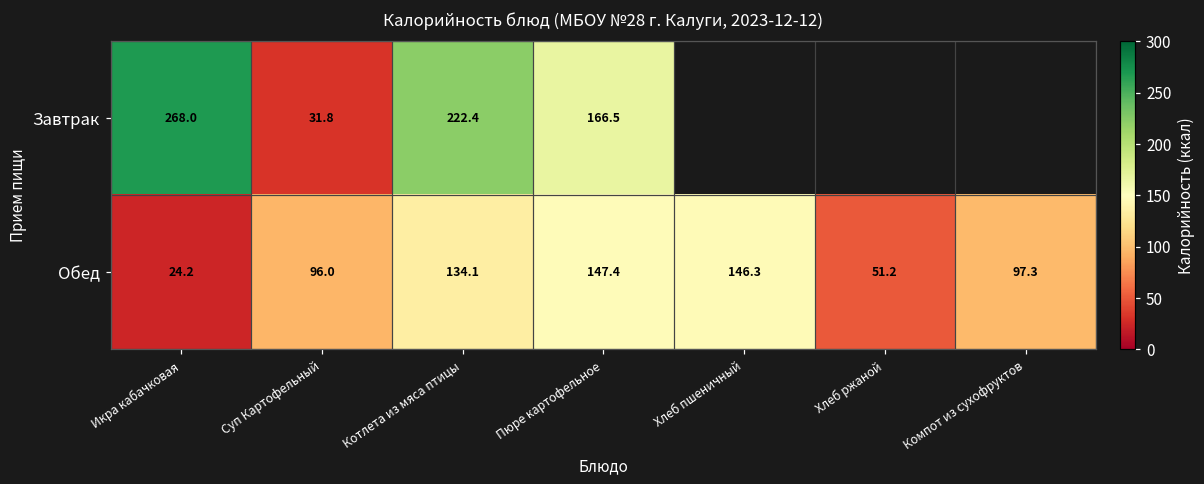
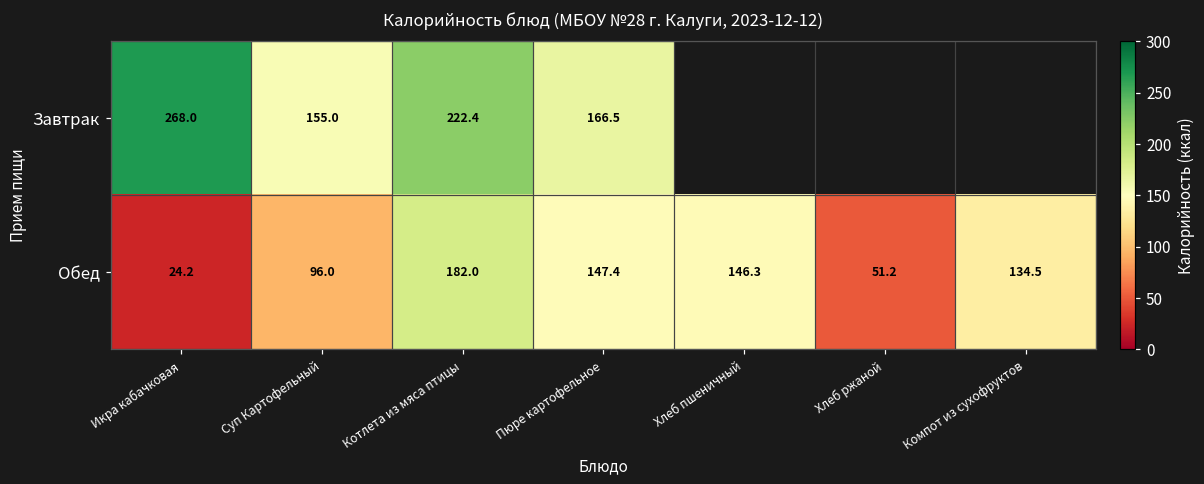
Завтрак, Суп Картофельный: 31.8 -> 155.0
Обед, Котлета из мяса птицы: 134.1 -> 182.0
Обед, Компот из сухофруктов: 97.3 -> 134.5
